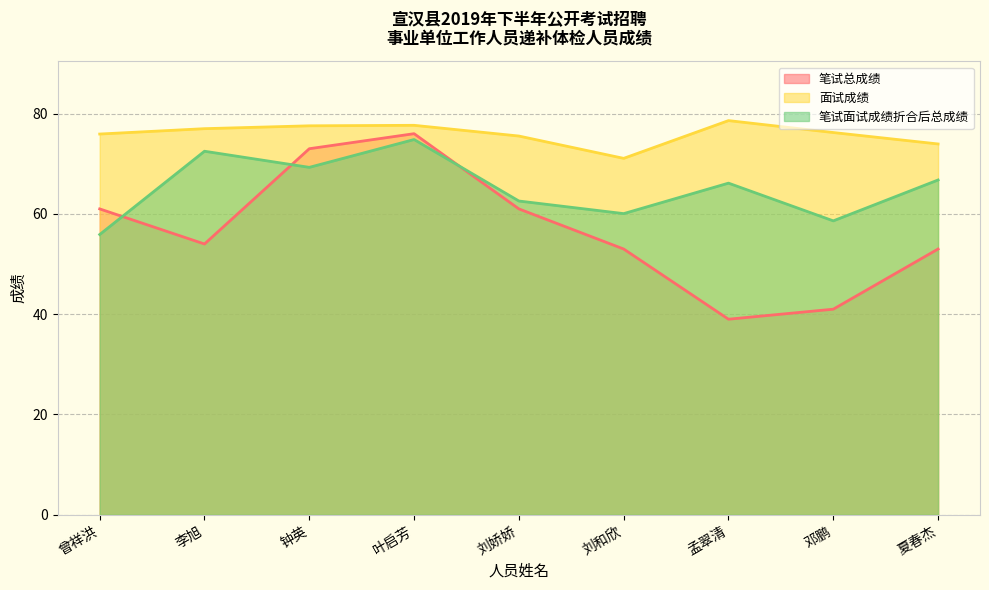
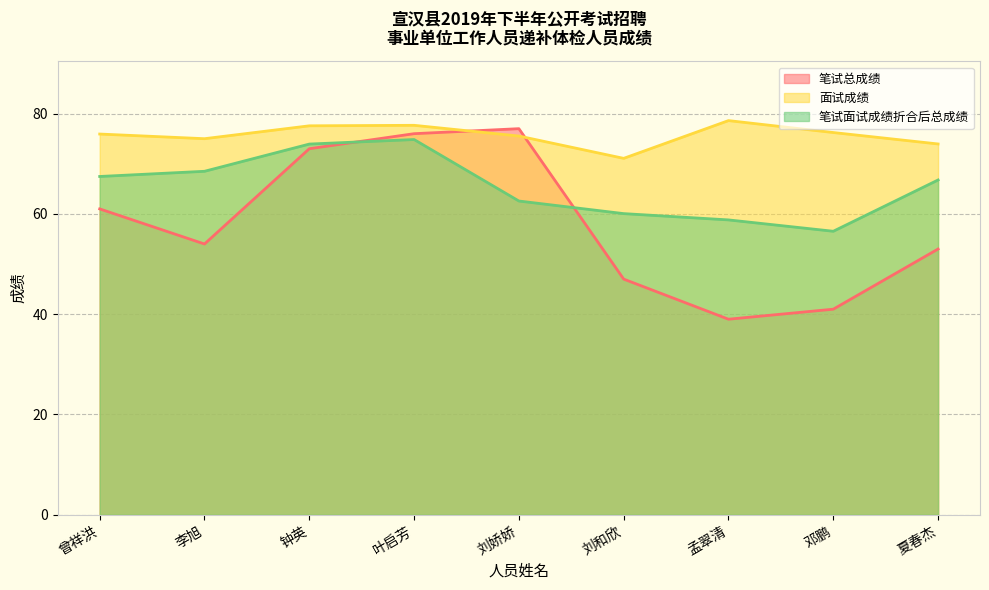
笔试面试成绩折合后总成绩, 曾祥洪: 56 -> 67
面试成绩, 李旭: 77 -> 75
笔试面试成绩折合后总成绩, 李旭: 73 -> 69
笔试面试成绩折合后总成绩, 钟英: 69 -> 74
笔试总成绩, 刘娇娇: 61 -> 77
笔试总成绩, 刘和欣: 53 -> 47
笔试面试成绩折合后总成绩, 孟翠清: 66 -> 59
笔试面试成绩折合后总成绩, 邓鹏: 59 -> 57
